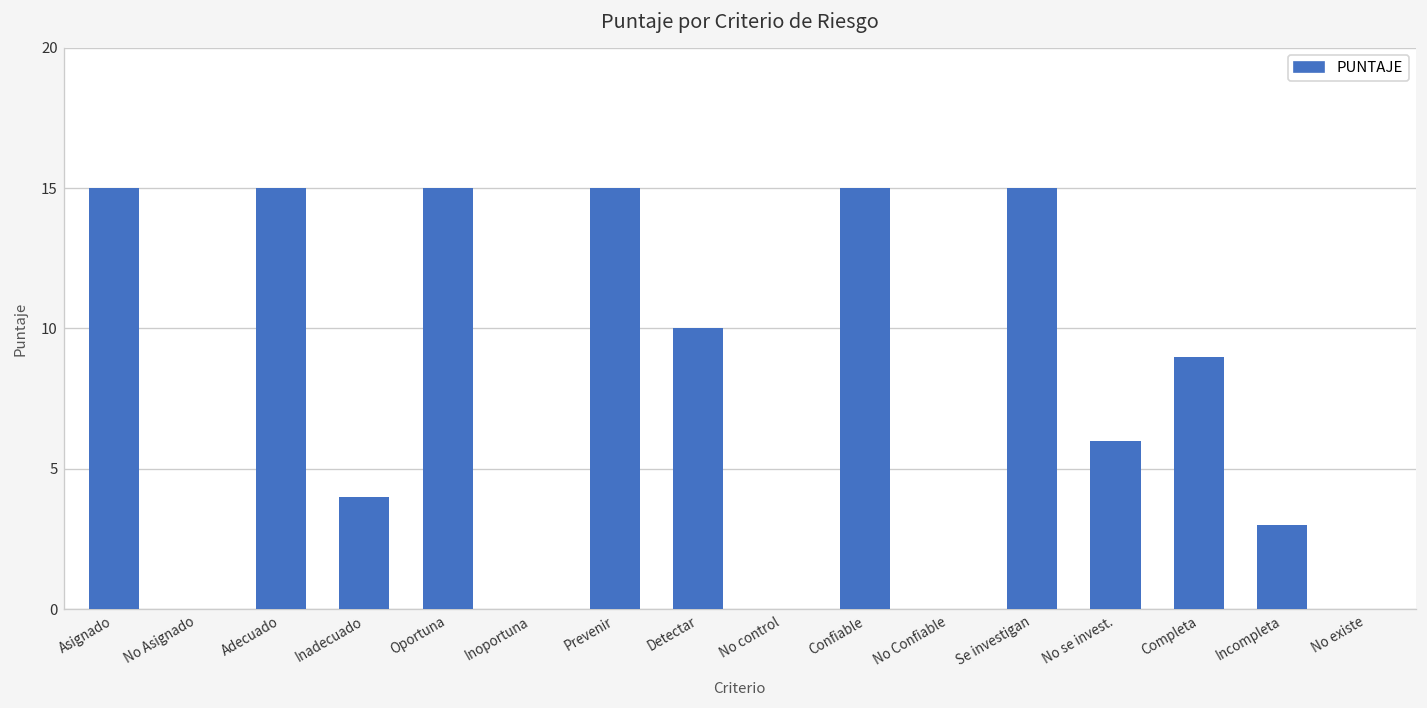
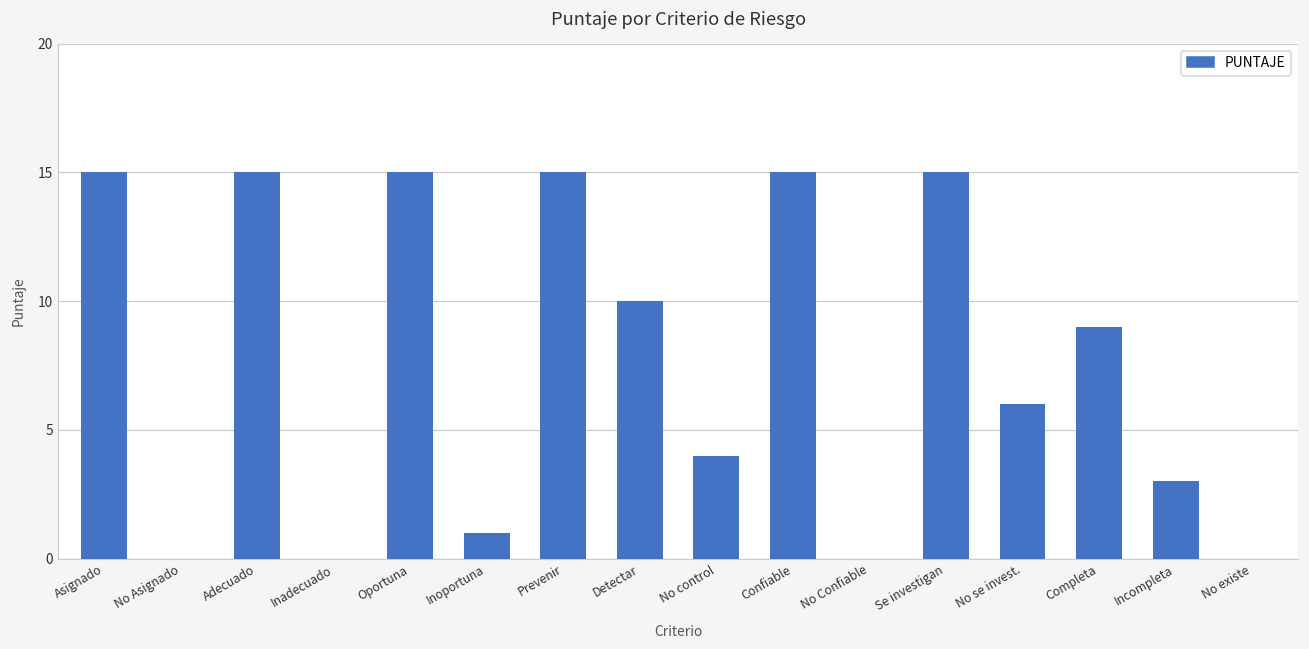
Inadecuado: 4 -> 0
Inoportuna: 0 -> 1
No control: 0 -> 4
